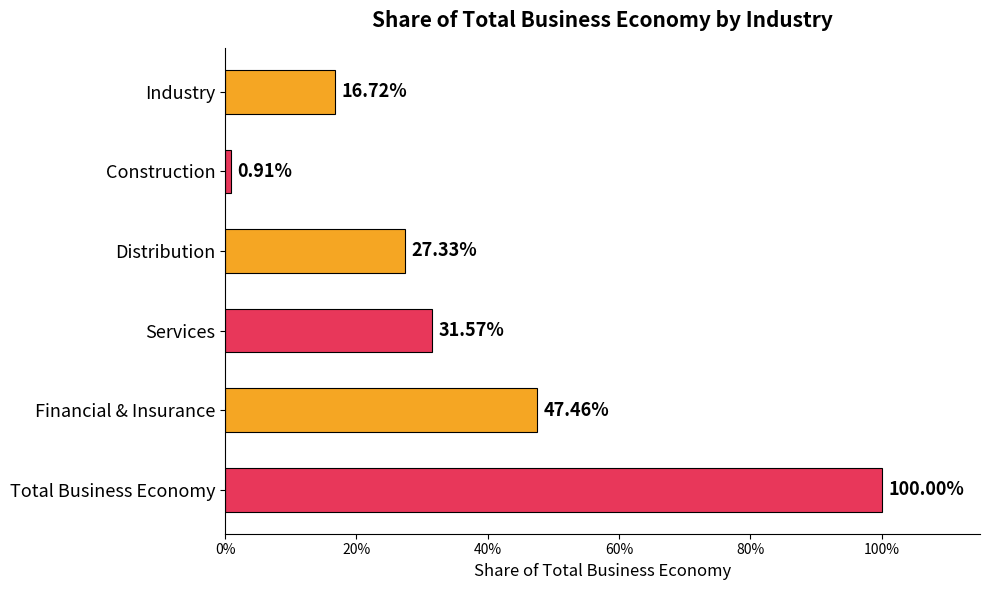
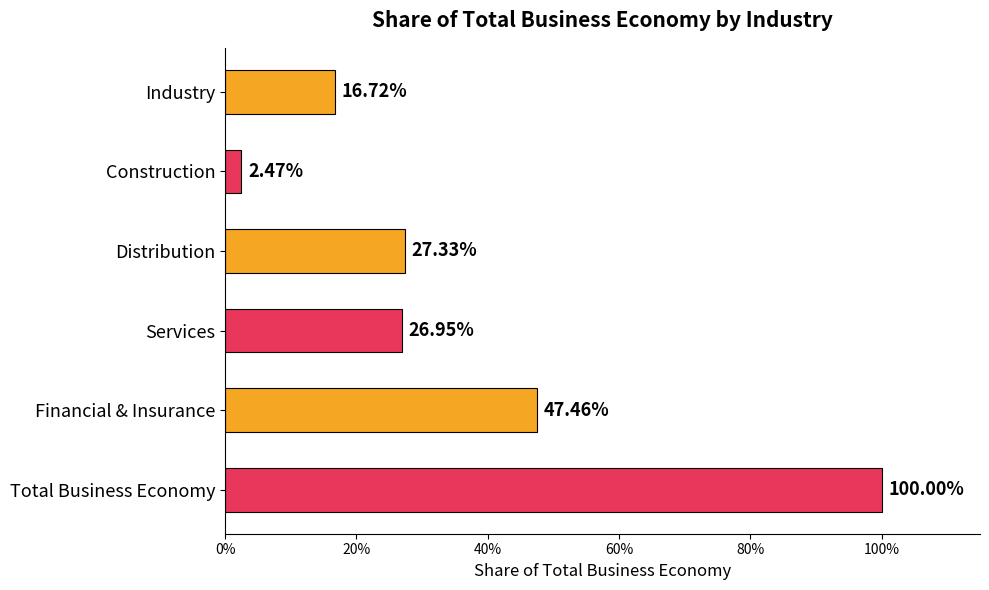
Construction: 0.91% -> 2.47%
Services: 31.57% -> 26.95%
